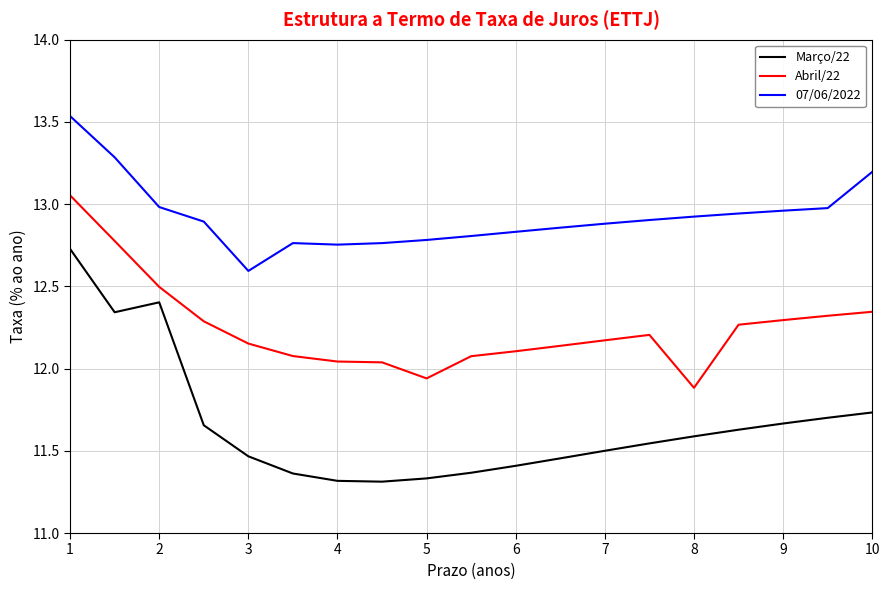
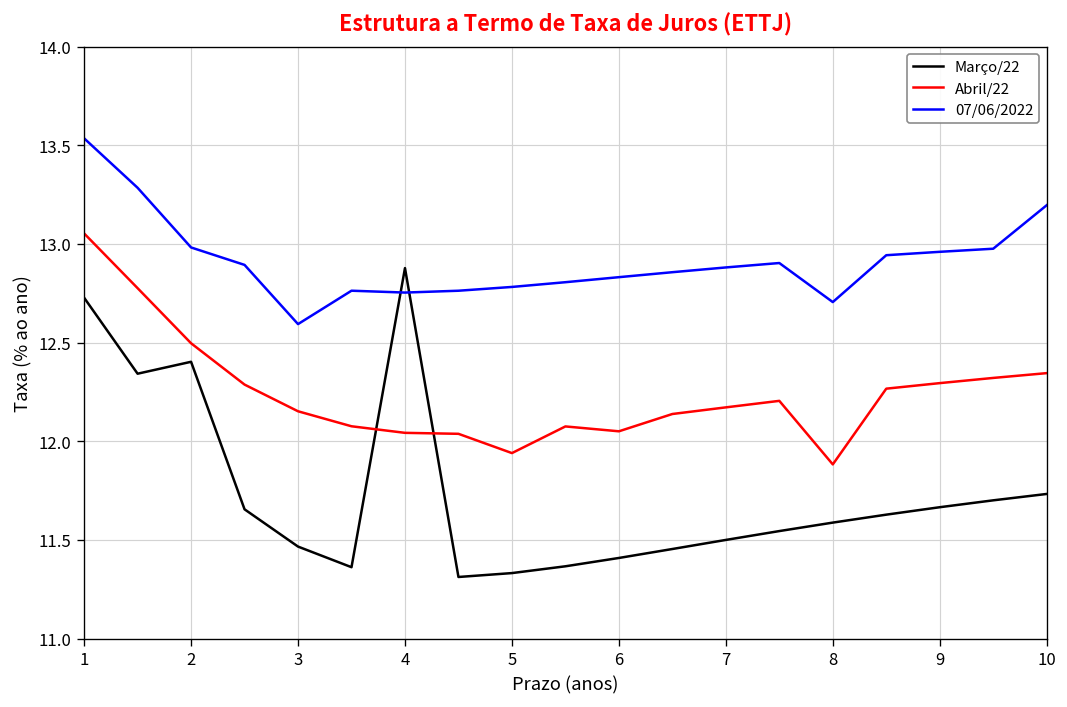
Março/22, 4: 11.32 -> 12.88
Abril/22, 6: 12.11 -> 12.05
07/06/2022, 8: 12.92 -> 12.71
